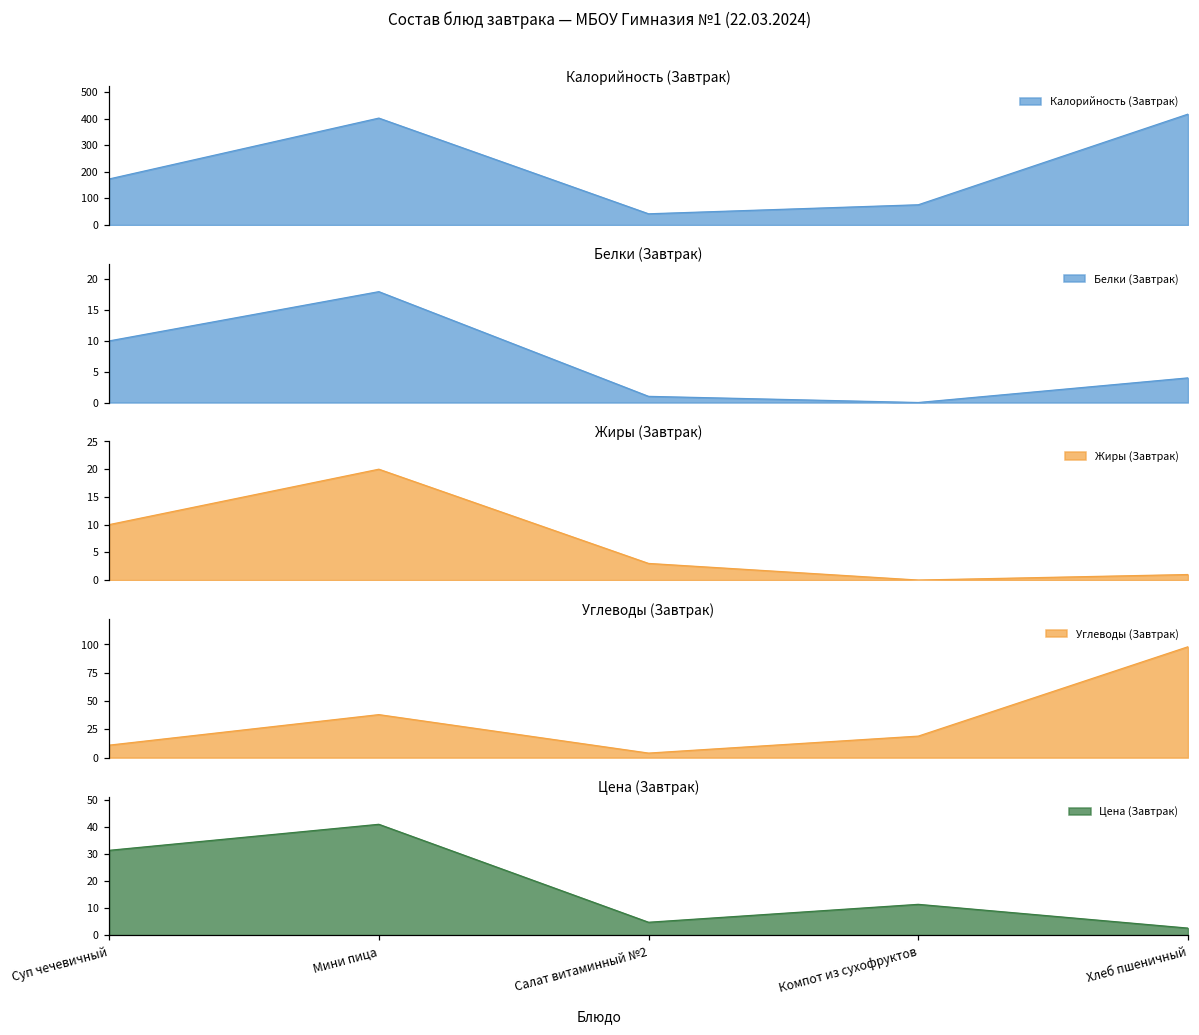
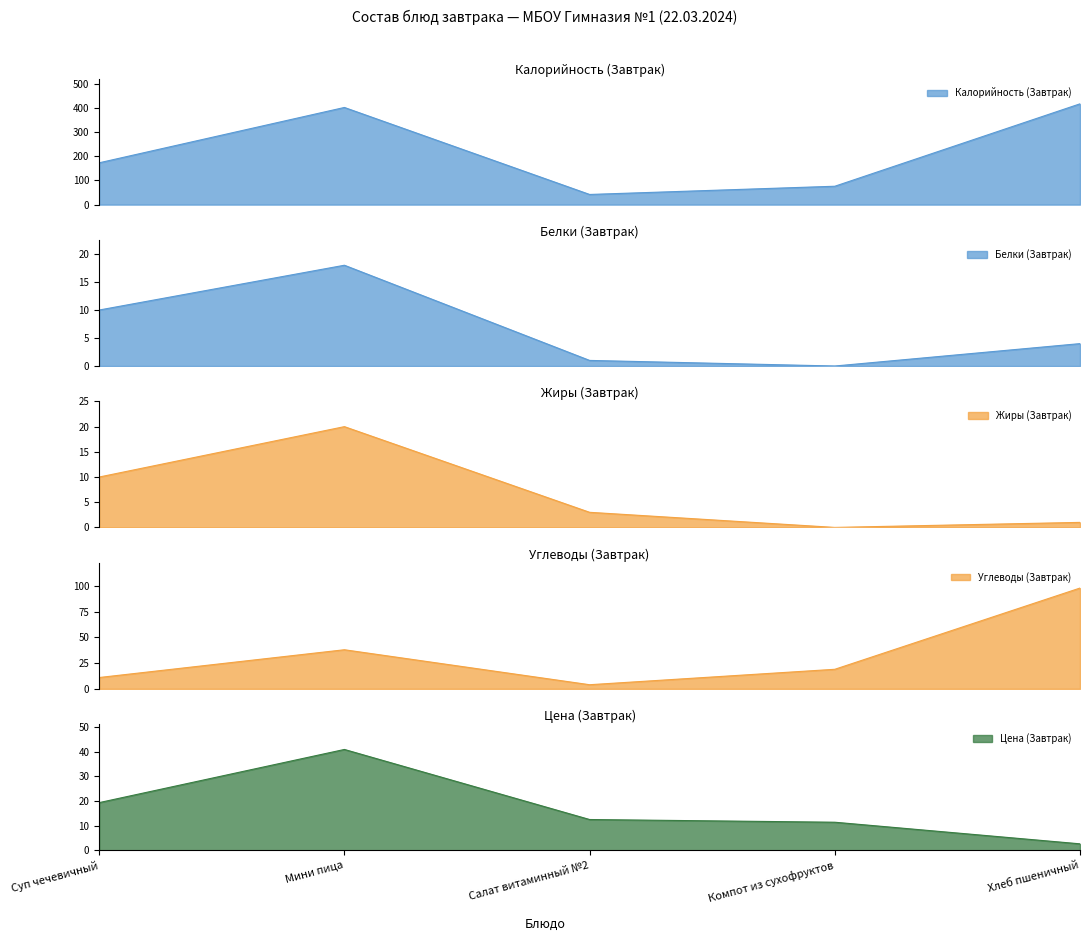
Цена (Завтрак), Суп чечевичный: 31 -> 19
Цена (Завтрак), Салат витаминный №2: 5 -> 12
